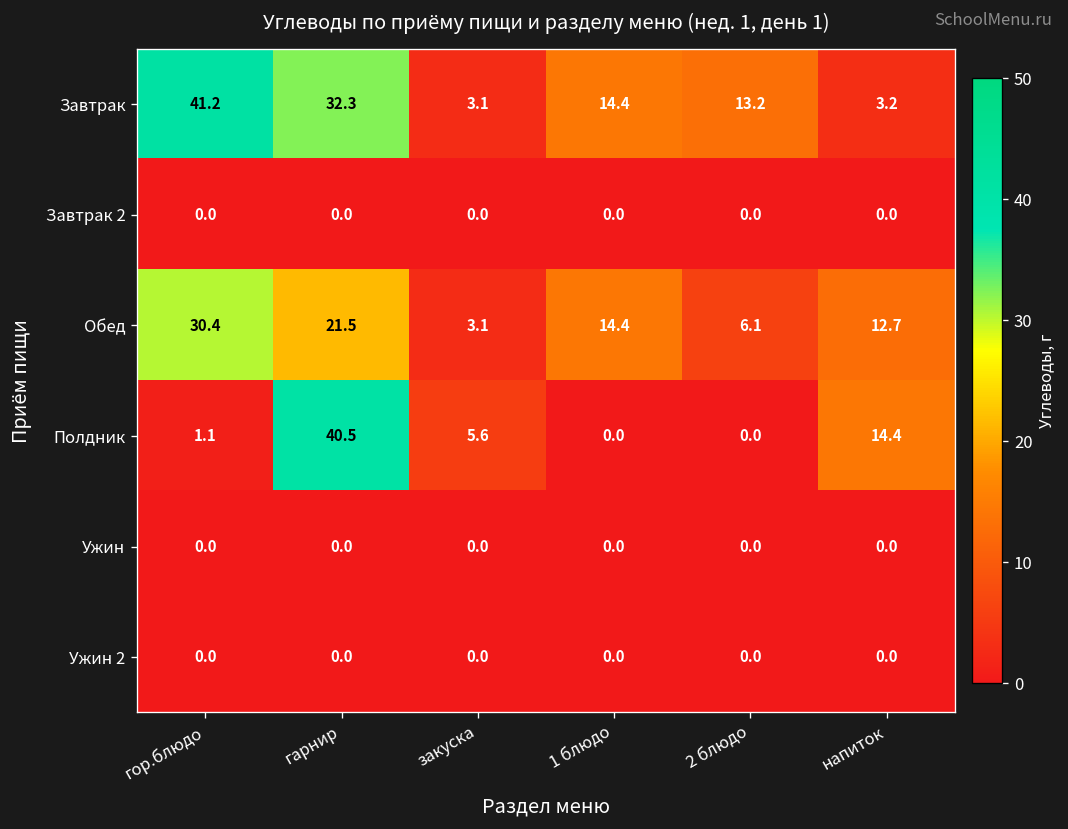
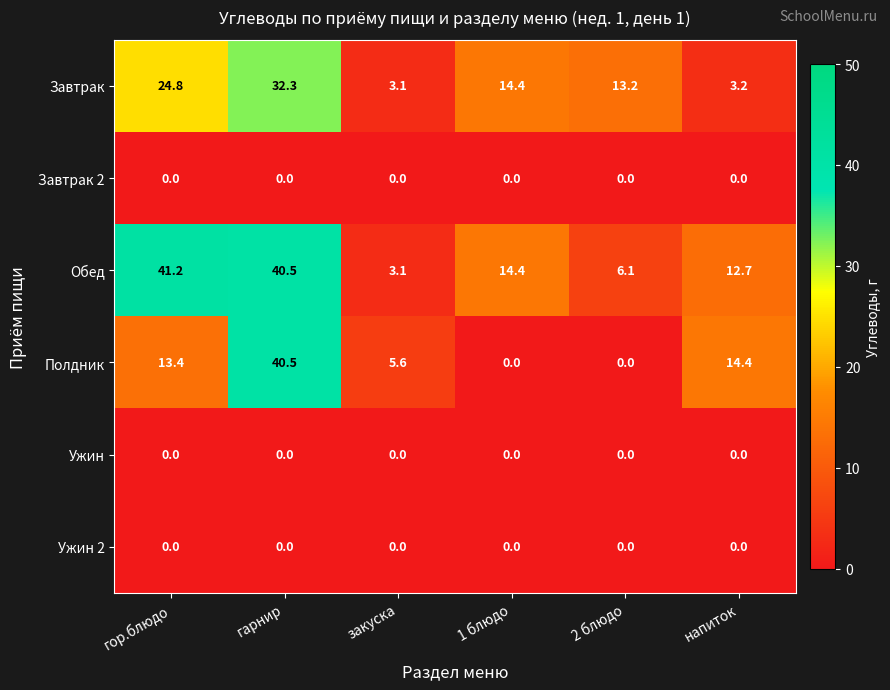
Завтрак, гор.блюдо: 41.2 -> 24.8
Обед, гор.блюдо: 30.4 -> 41.2
Обед, гарнир: 21.5 -> 40.5
Полдник, гор.блюдо: 1.1 -> 13.4
